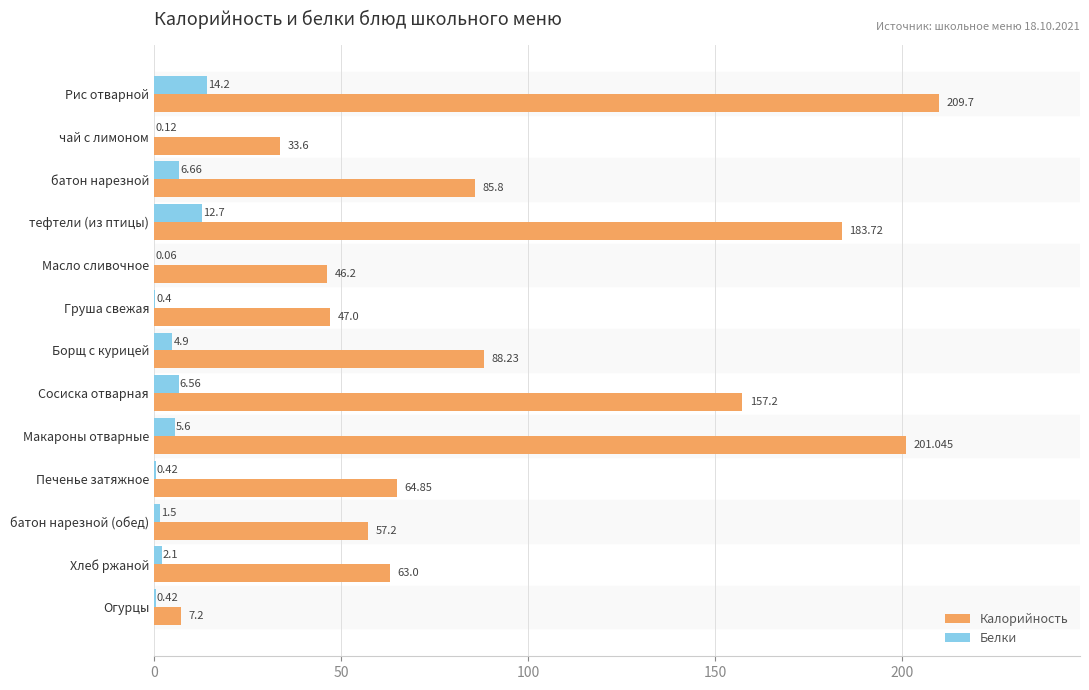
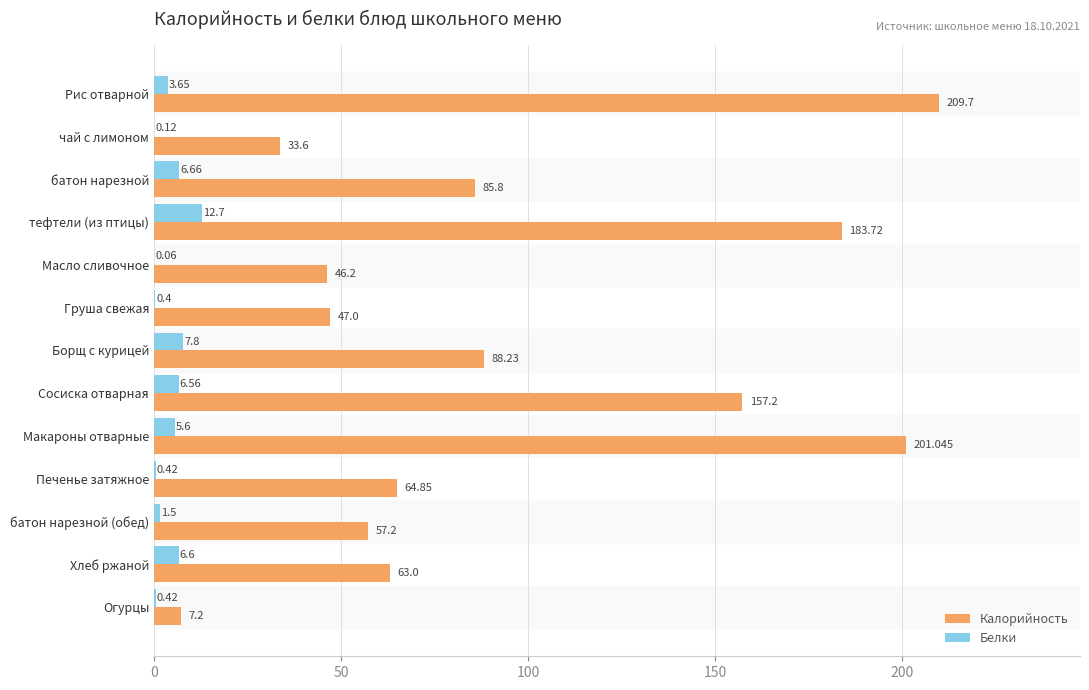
Белки, Рис отварной: 14.2 -> 3.65
Белки, Борщ с курицей: 4.9 -> 7.8
Белки, Хлеб ржаной: 2.1 -> 6.6
